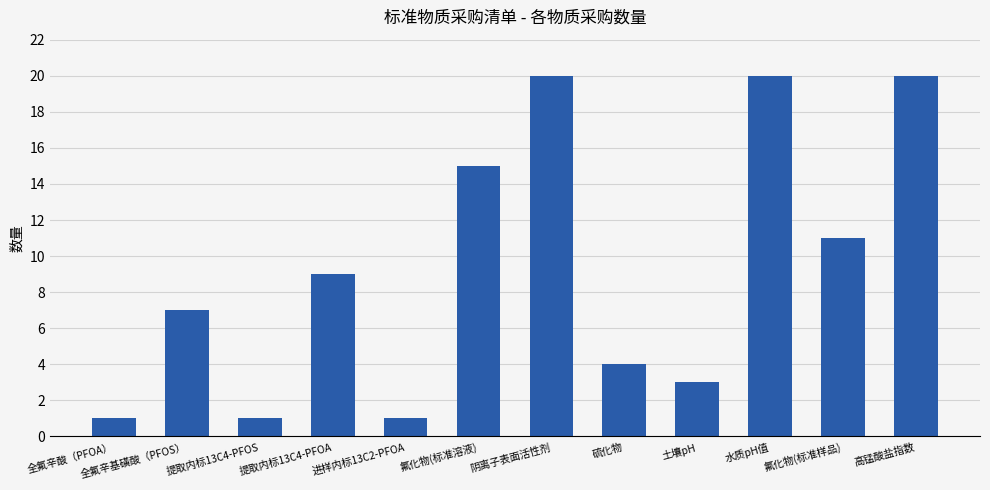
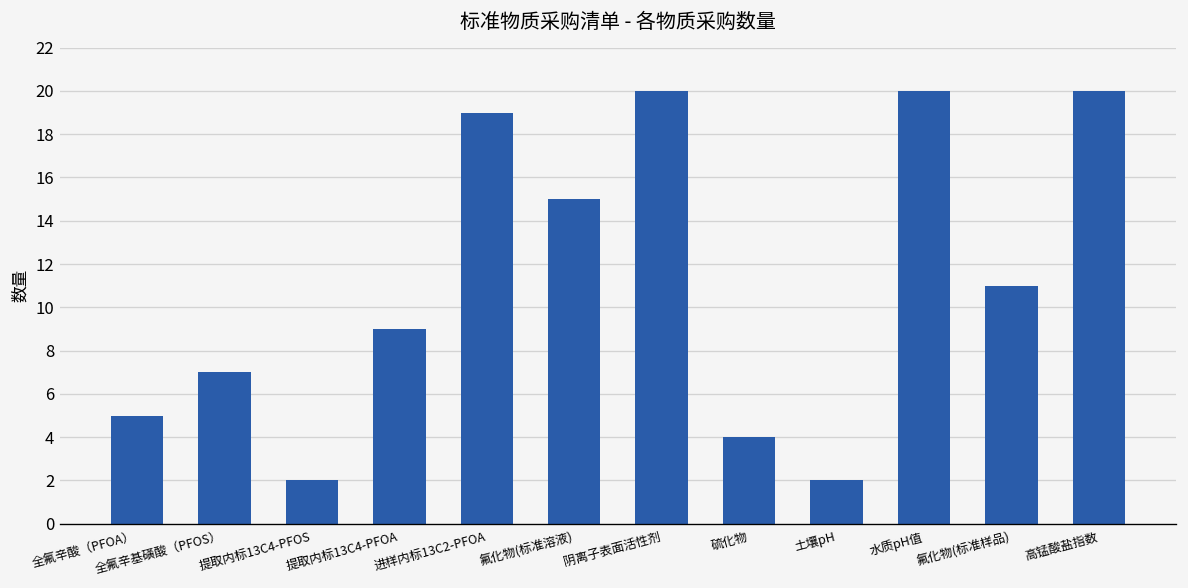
全氟辛酸（PFOA）: 1 -> 5
提取内标13C4-PFOS: 1 -> 2
进样内标13C2-PFOA: 1 -> 19
土壤pH: 3 -> 2
